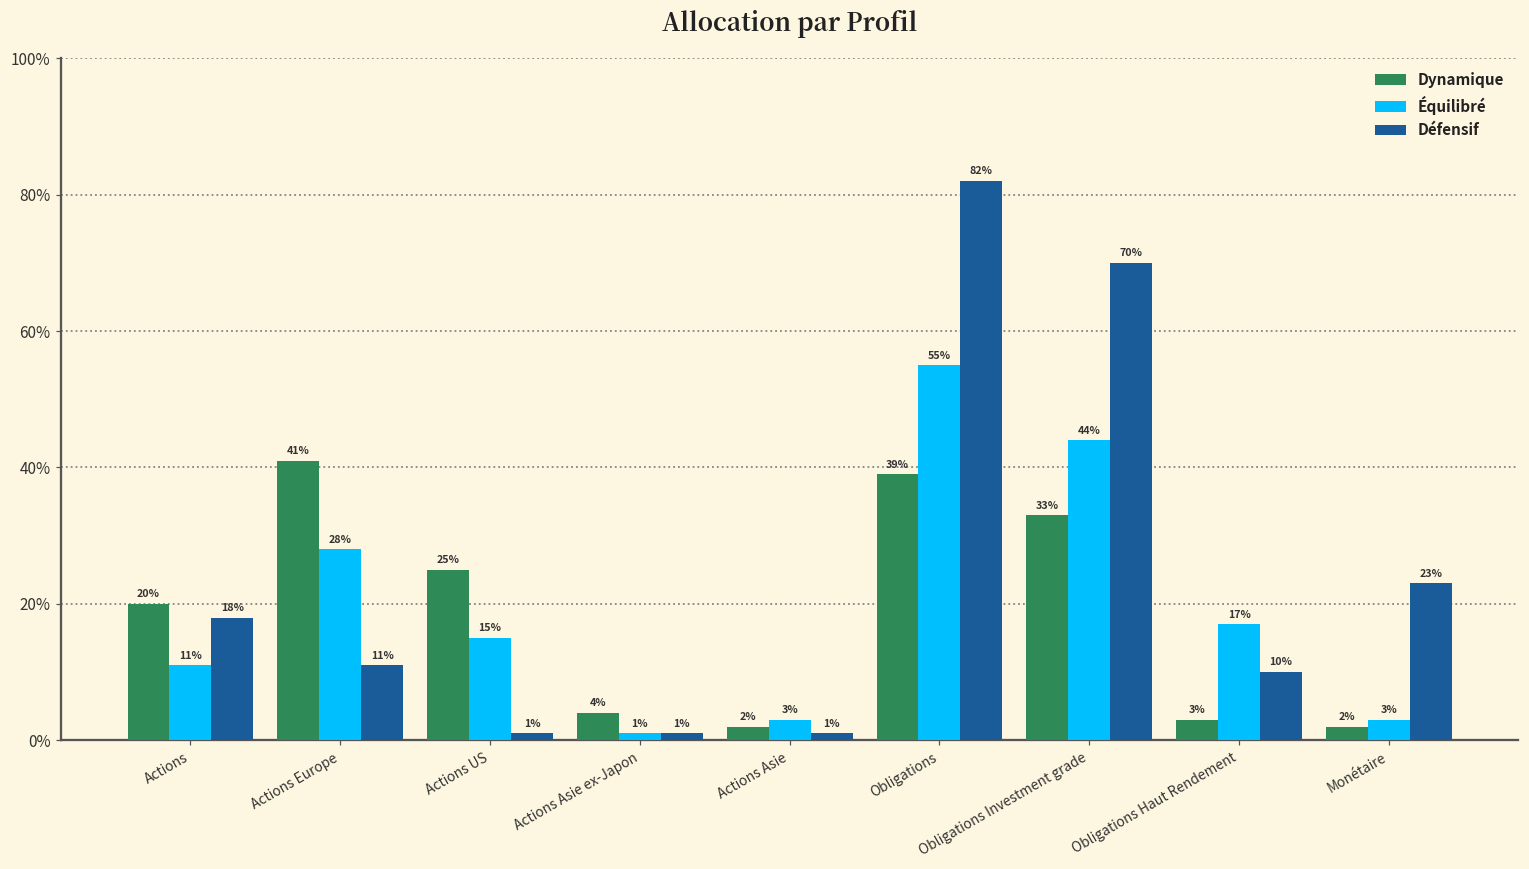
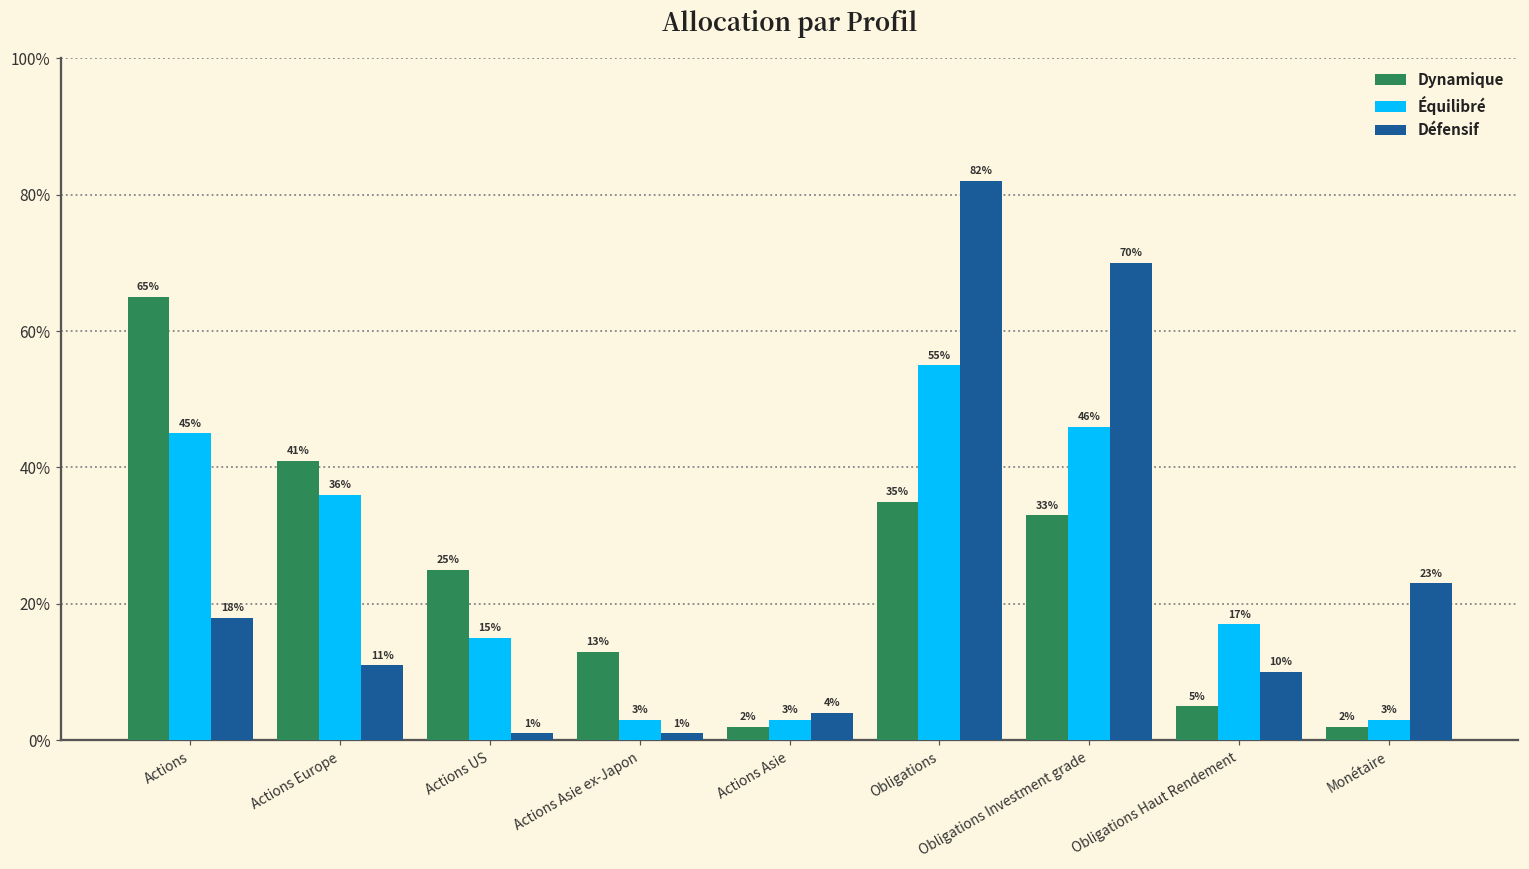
Dynamique, Actions: 20% -> 65%
Équilibré, Actions: 11% -> 45%
Équilibré, Actions Europe: 28% -> 36%
Dynamique, Actions Asie ex-Japon: 4% -> 13%
Équilibré, Actions Asie ex-Japon: 1% -> 3%
Défensif, Actions Asie: 1% -> 4%
Dynamique, Obligations: 39% -> 35%
Équilibré, Obligations Investment grade: 44% -> 46%
Dynamique, Obligations Haut Rendement: 3% -> 5%
